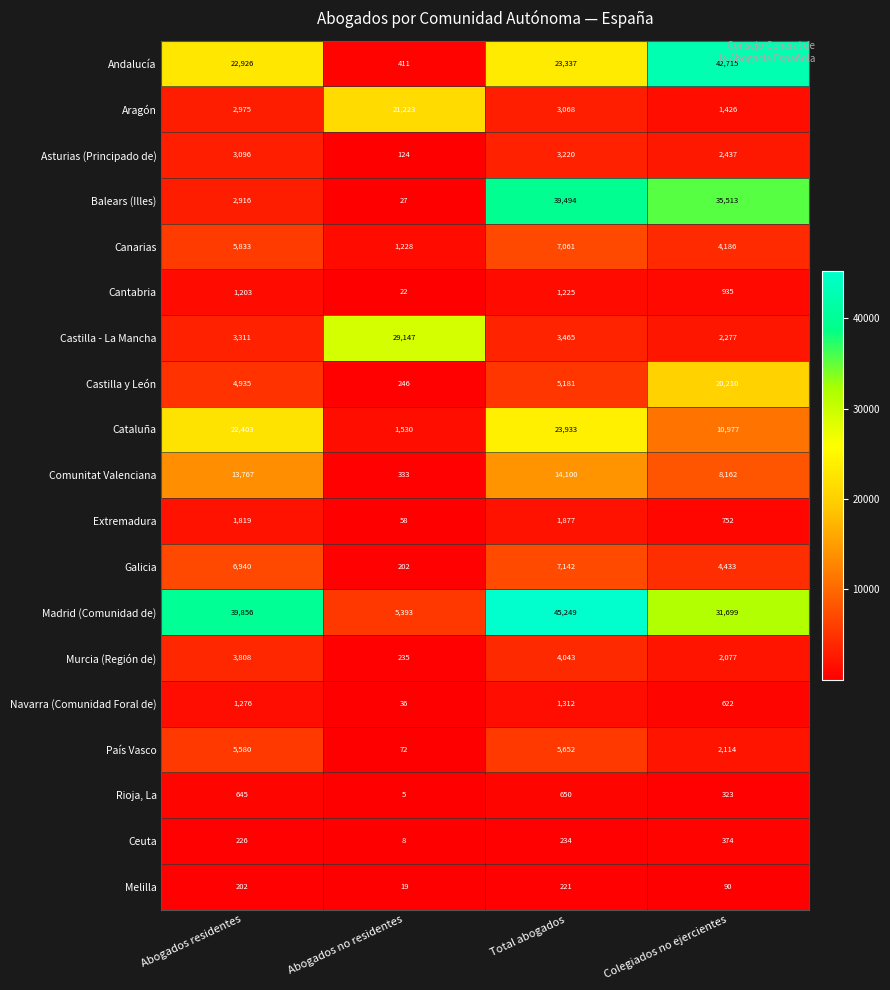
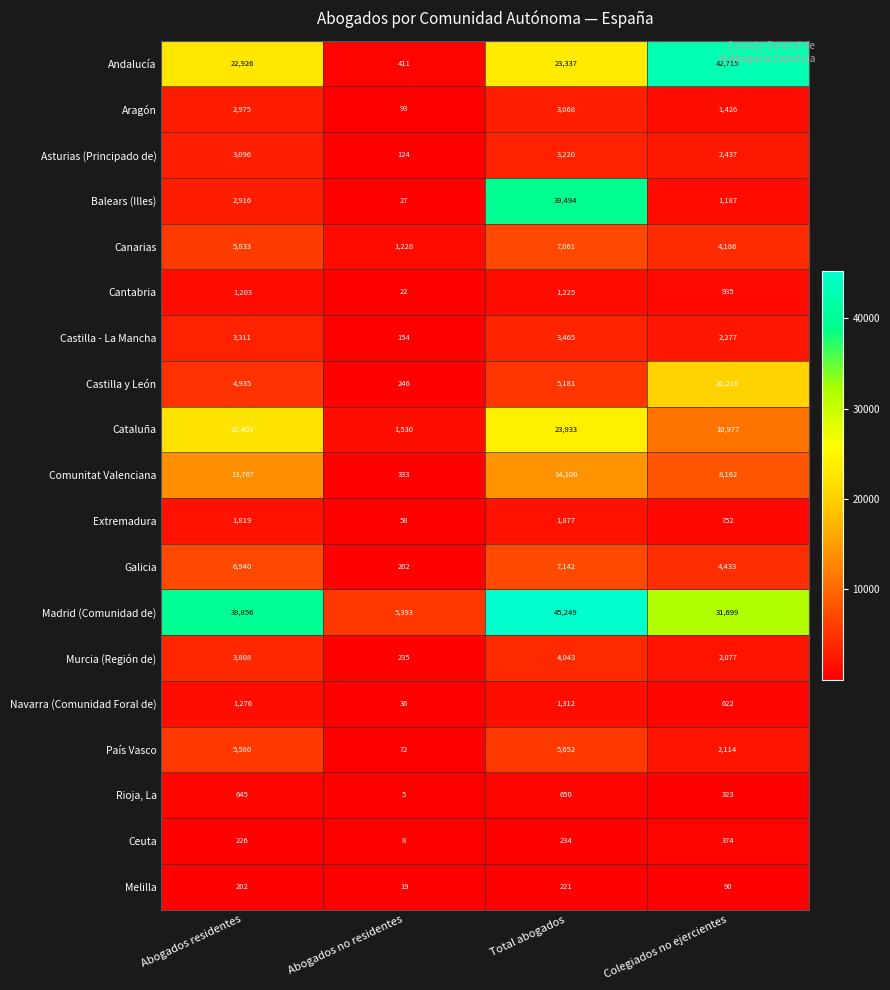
Aragón, Abogados no residentes: 21,223 -> 93
Balears (Illes), Colegiados no ejercientes: 35,513 -> 1,187
Castilla - La Mancha, Abogados no residentes: 29,147 -> 154
